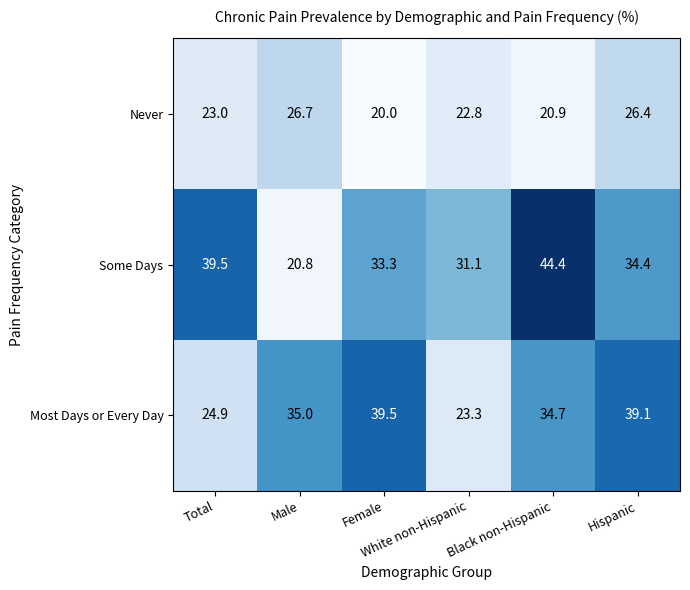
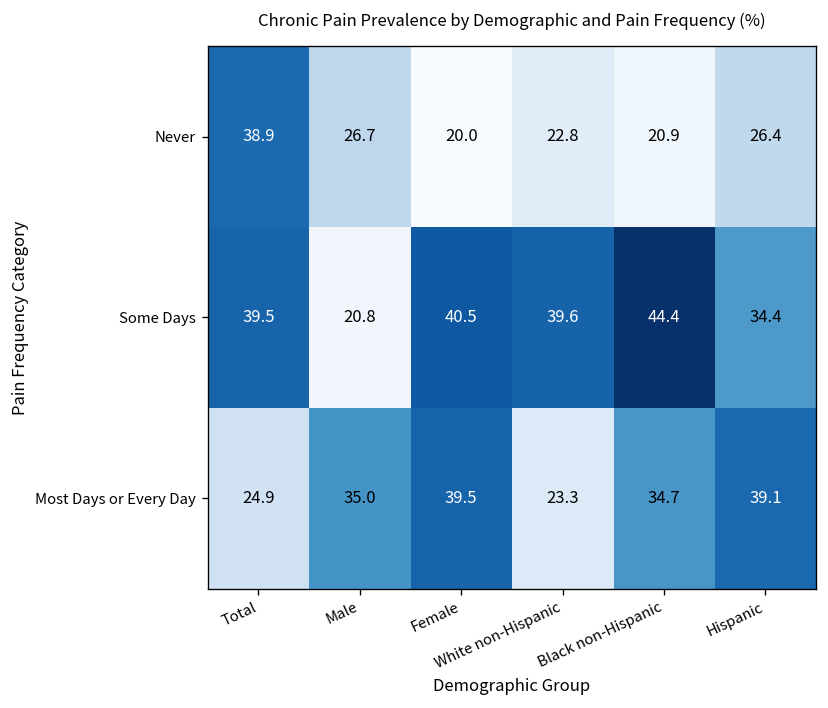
Never, Total: 23.0 -> 38.9
Some Days, Female: 33.3 -> 40.5
Some Days, White non-Hispanic: 31.1 -> 39.6
